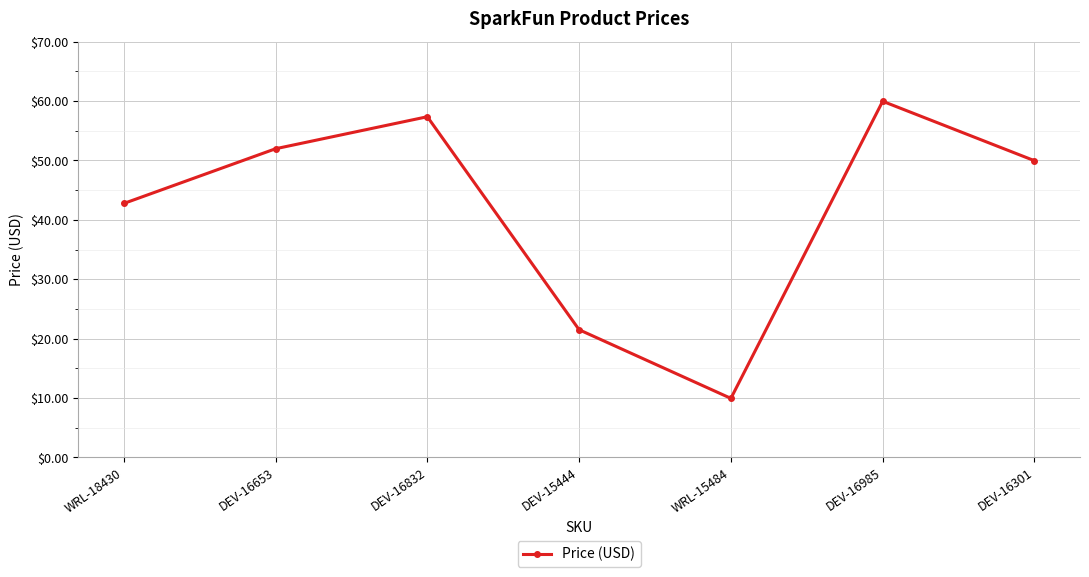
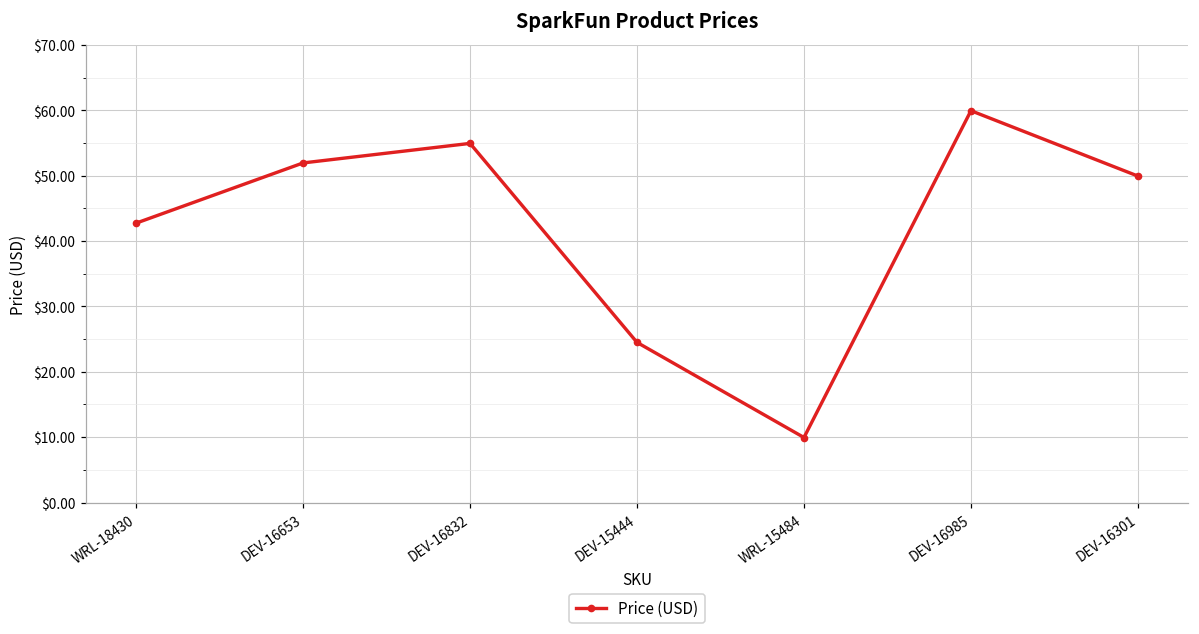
DEV-16832: $57 -> $55
DEV-15444: $22 -> $25
